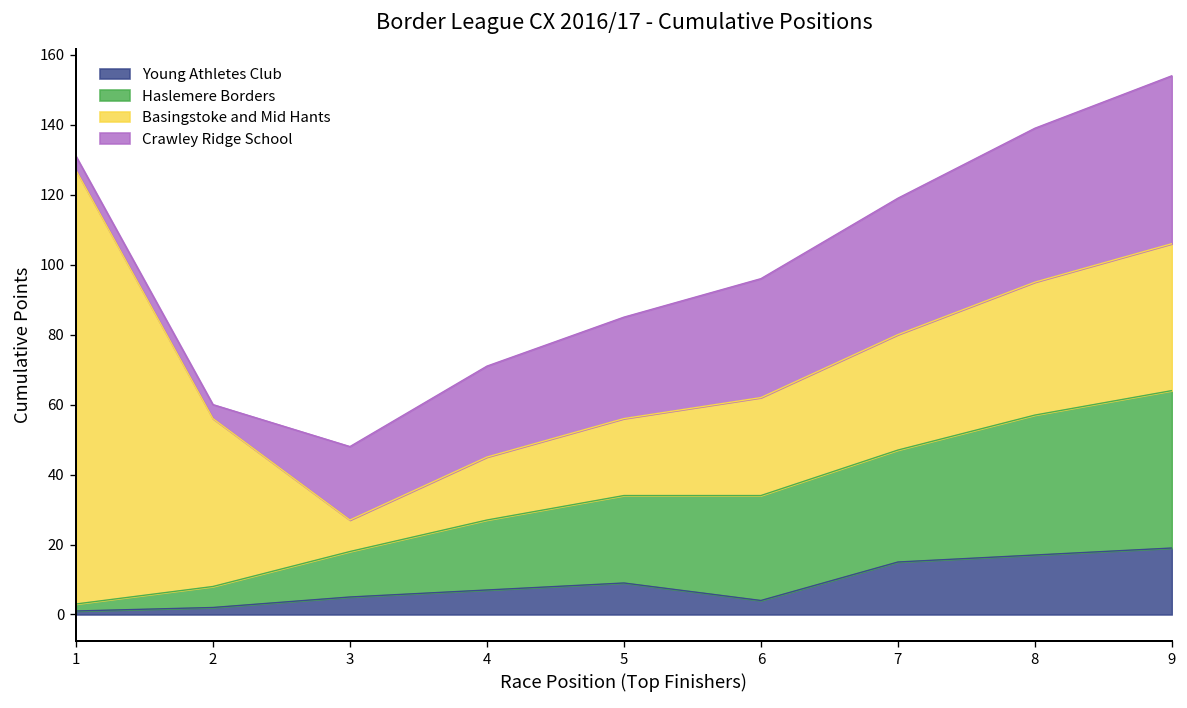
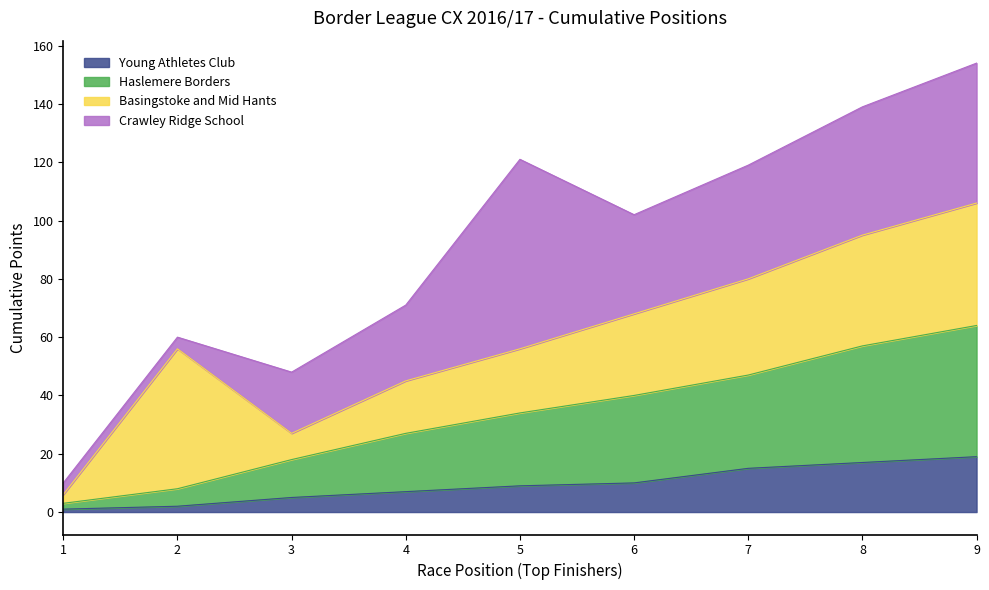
Basingstoke and Mid Hants, 1: 124 -> 3
Crawley Ridge School, 5: 29 -> 65
Young Athletes Club, 6: 4 -> 10
